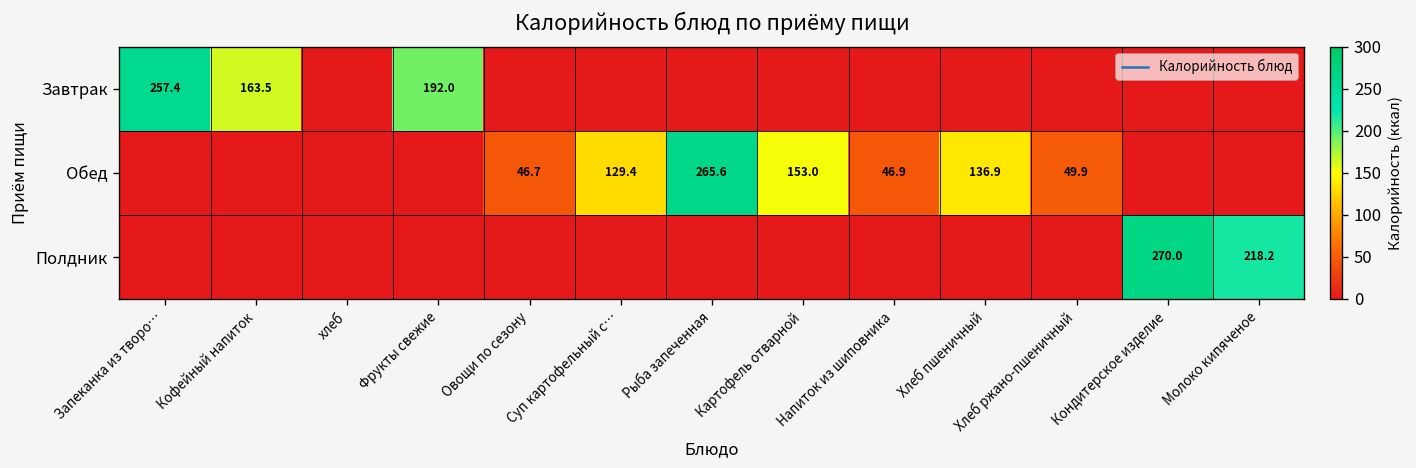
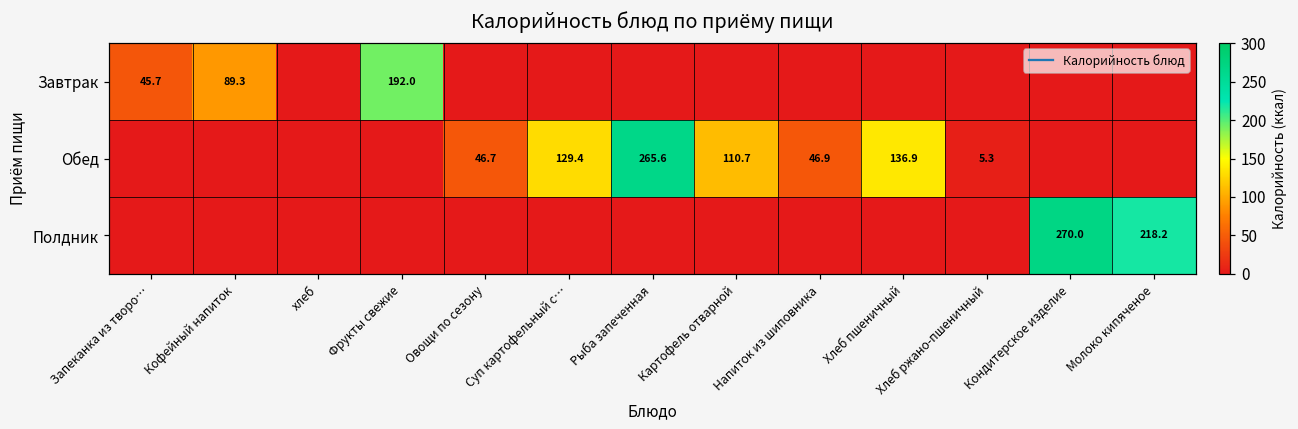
Завтрак, Запеканка из творо…: 257.4 -> 45.7
Завтрак, Кофейный напиток: 163.5 -> 89.3
Обед, Картофель отварной: 153.0 -> 110.7
Обед, Хлеб ржано-пшеничный: 49.9 -> 5.3
